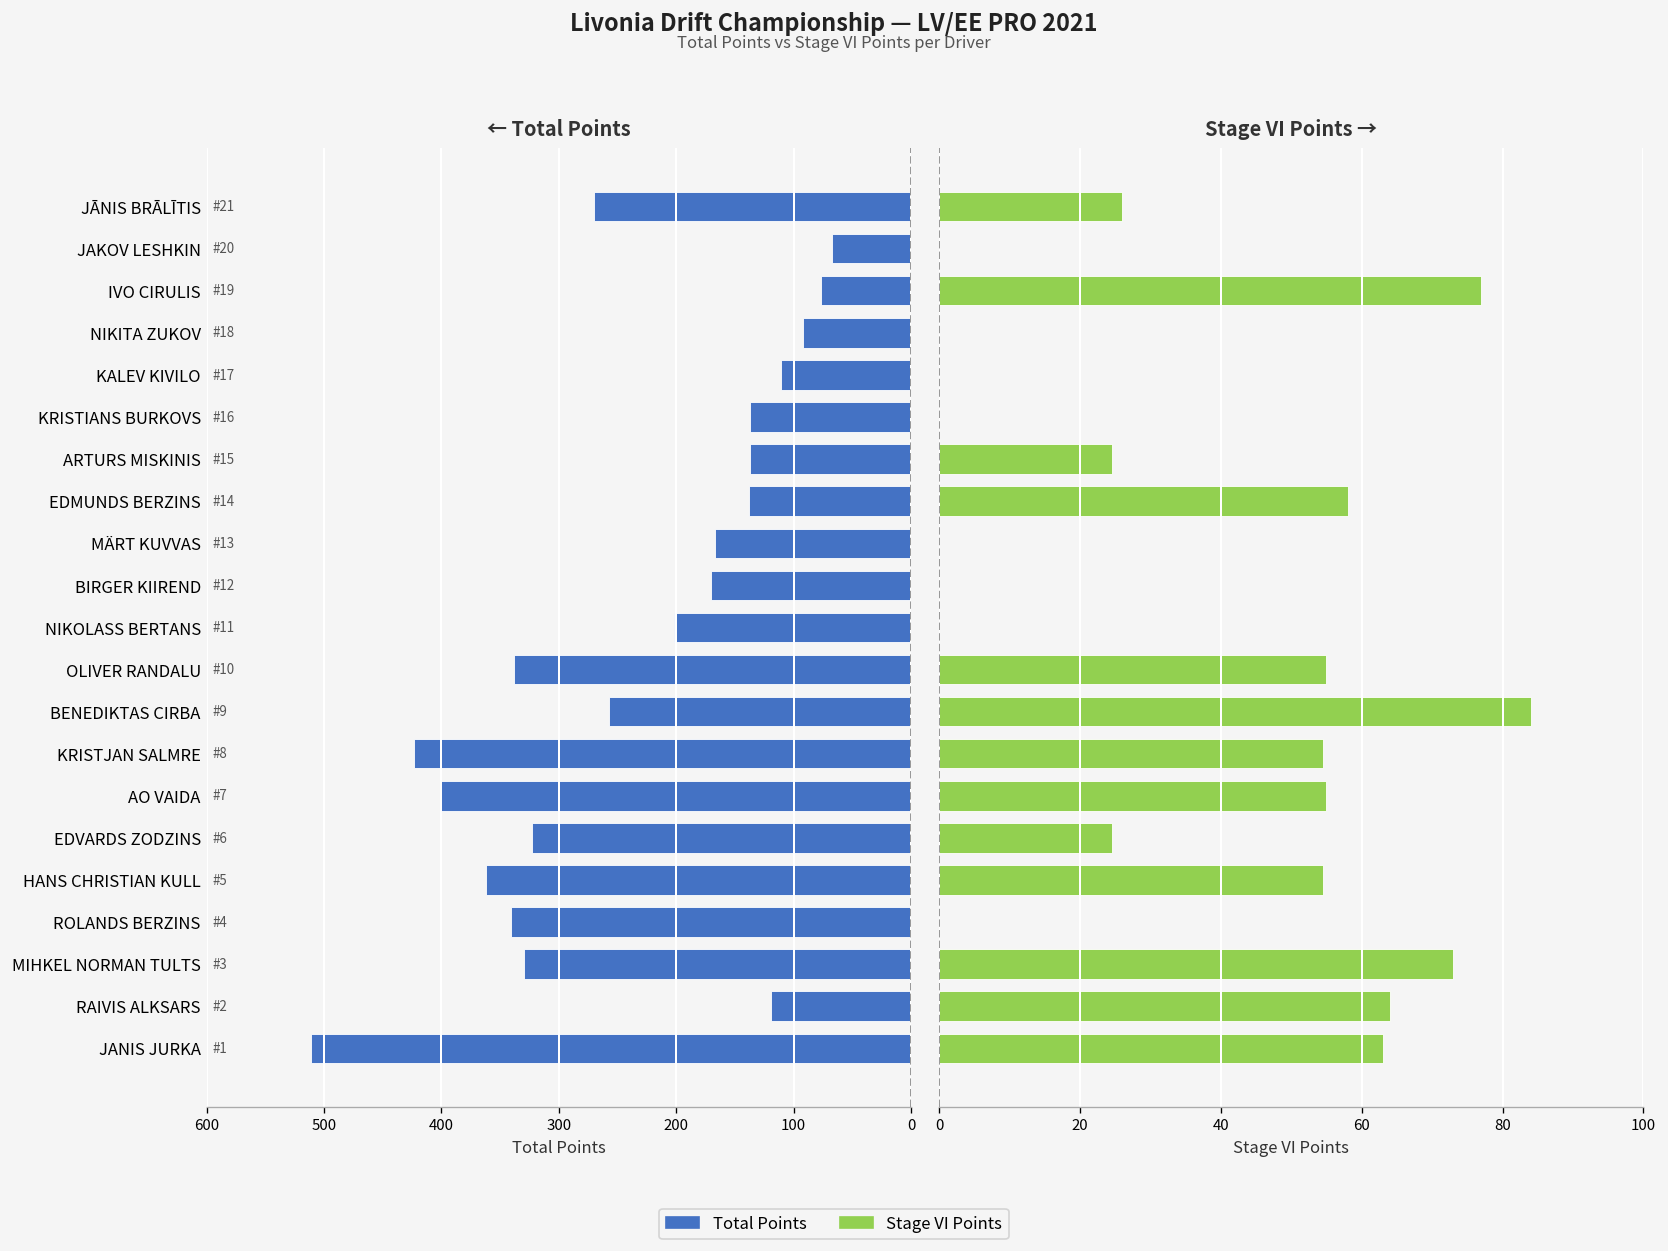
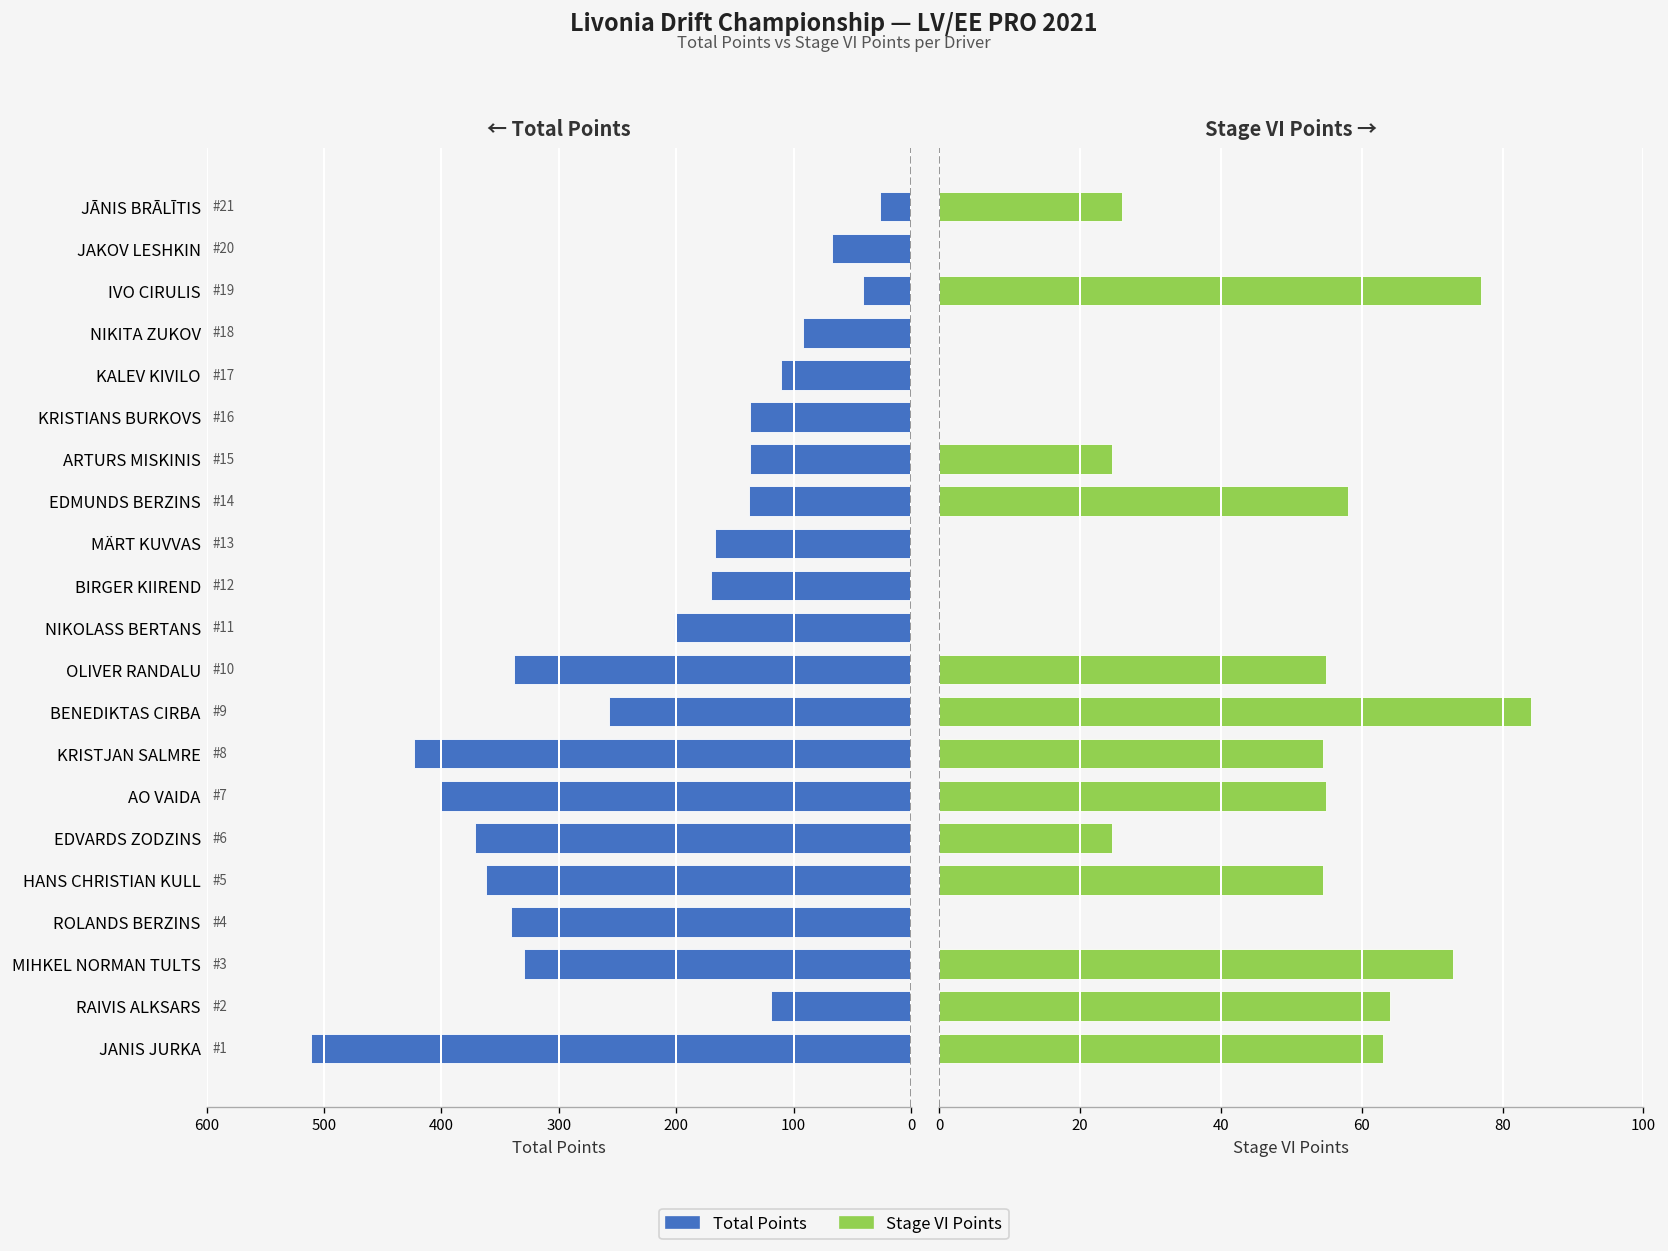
← Total Points, JĀNIS BRĀLĪTIS: 270 -> 30
← Total Points, IVO CIRULIS: 80 -> 40
← Total Points, EDVARDS ZODZINS: 320 -> 370
